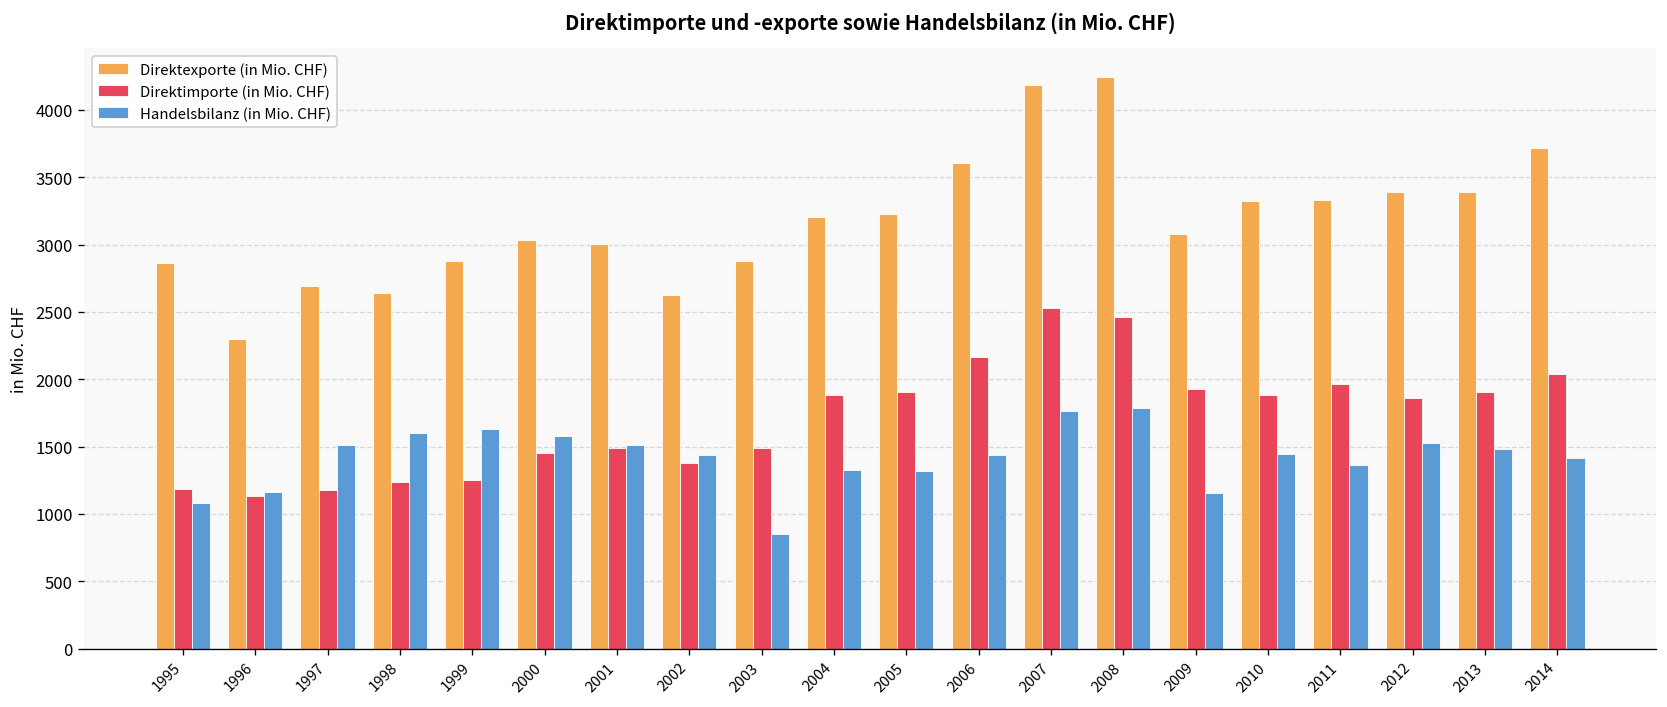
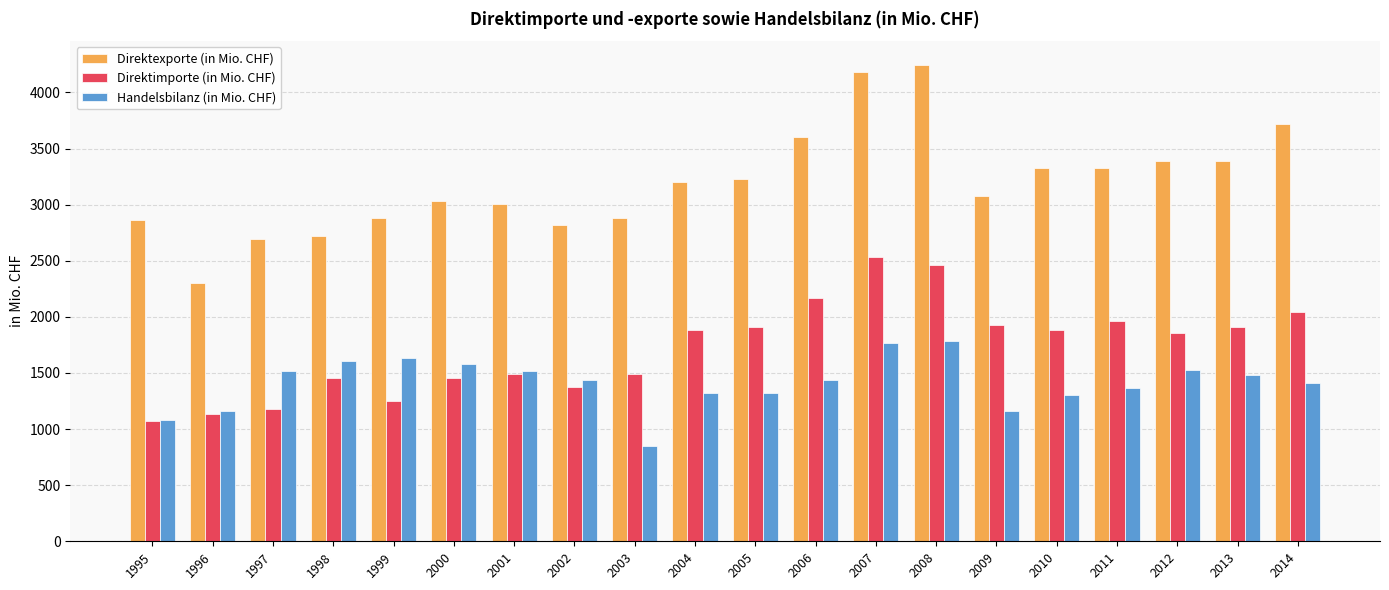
Direktimporte (in Mio. CHF), 1995: 1190 -> 1070
Direktexporte (in Mio. CHF), 1998: 2640 -> 2720
Direktimporte (in Mio. CHF), 1998: 1240 -> 1460
Direktexporte (in Mio. CHF), 2002: 2630 -> 2820
Handelsbilanz (in Mio. CHF), 2010: 1440 -> 1310
